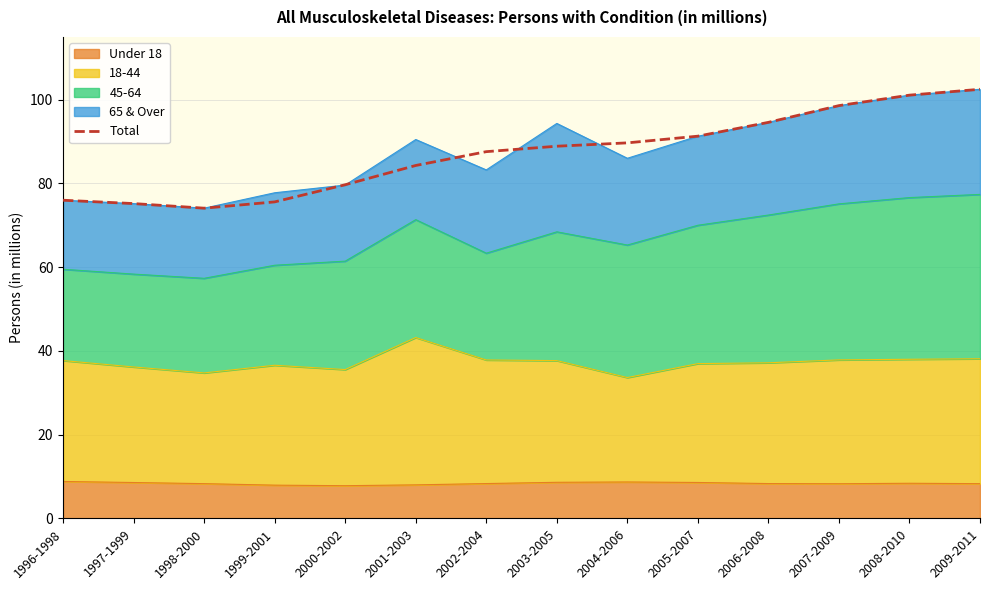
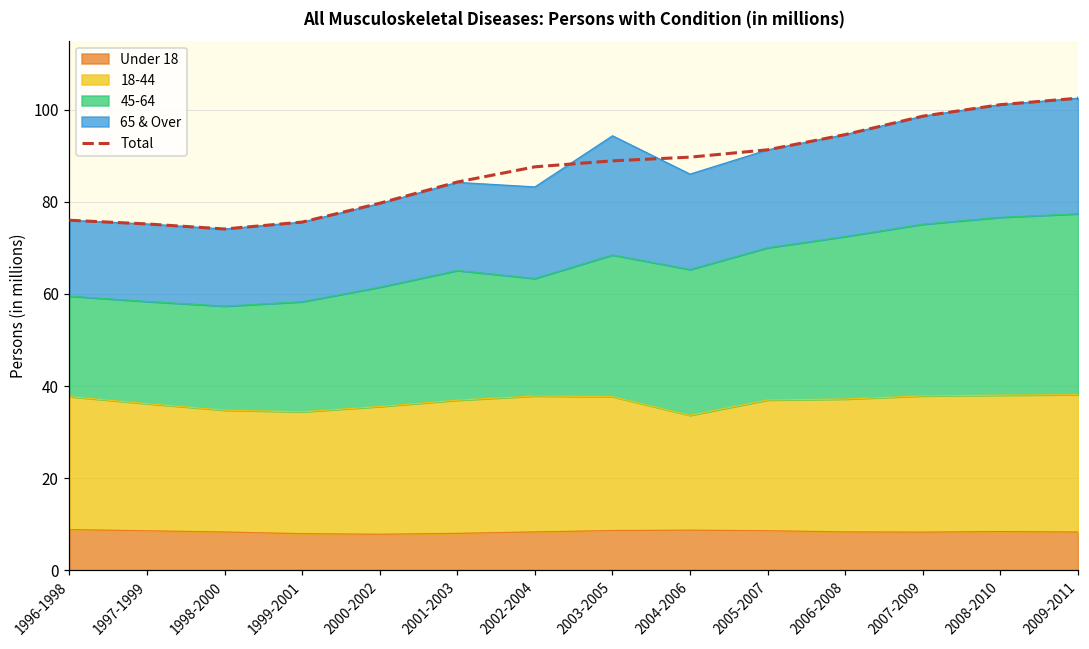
18-44, 1999-2001: 29 -> 26
18-44, 2001-2003: 35 -> 29
